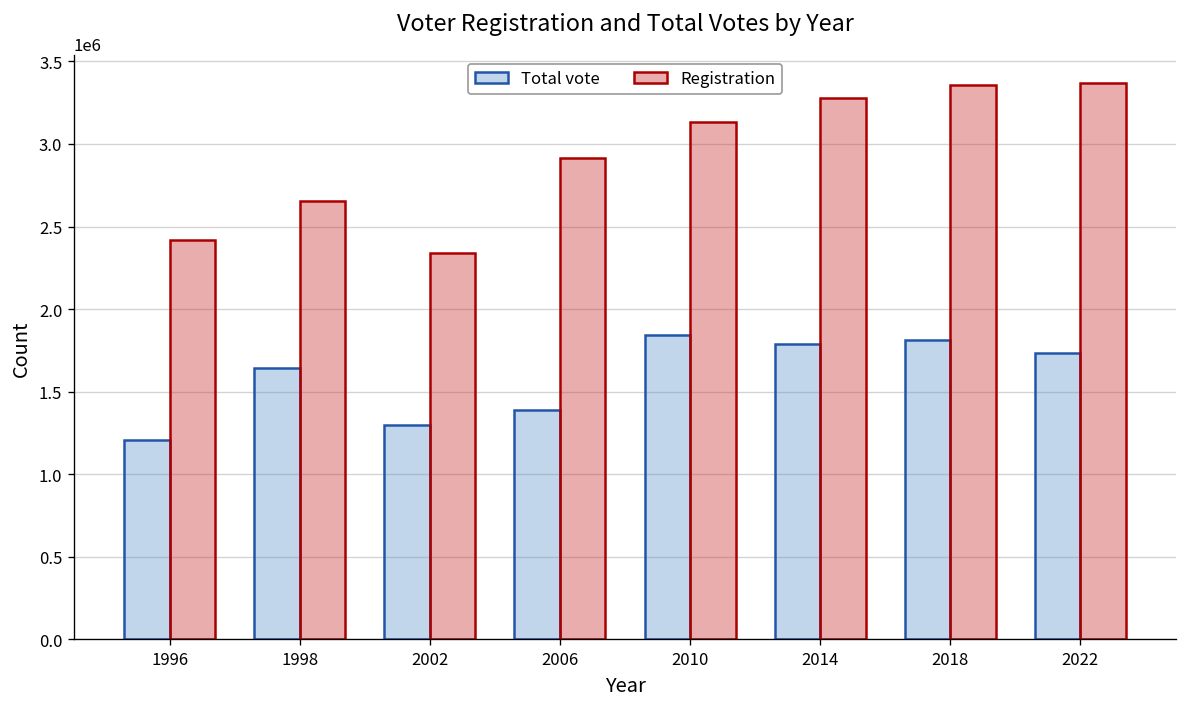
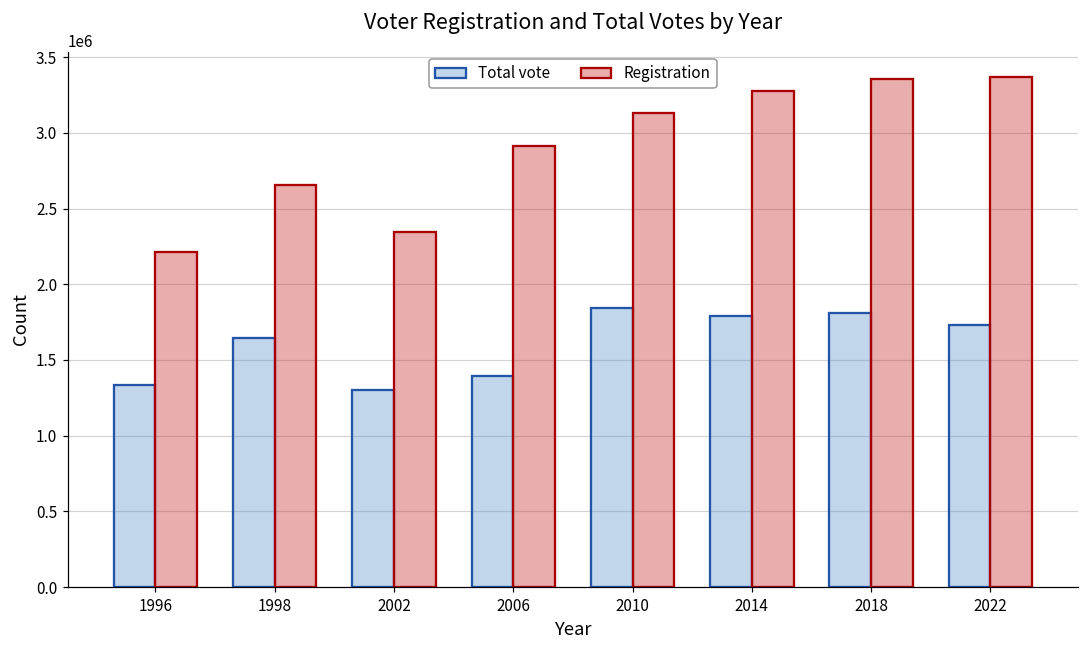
Total vote, 1996: 1210000 -> 1330000
Registration, 1996: 2420000 -> 2210000
